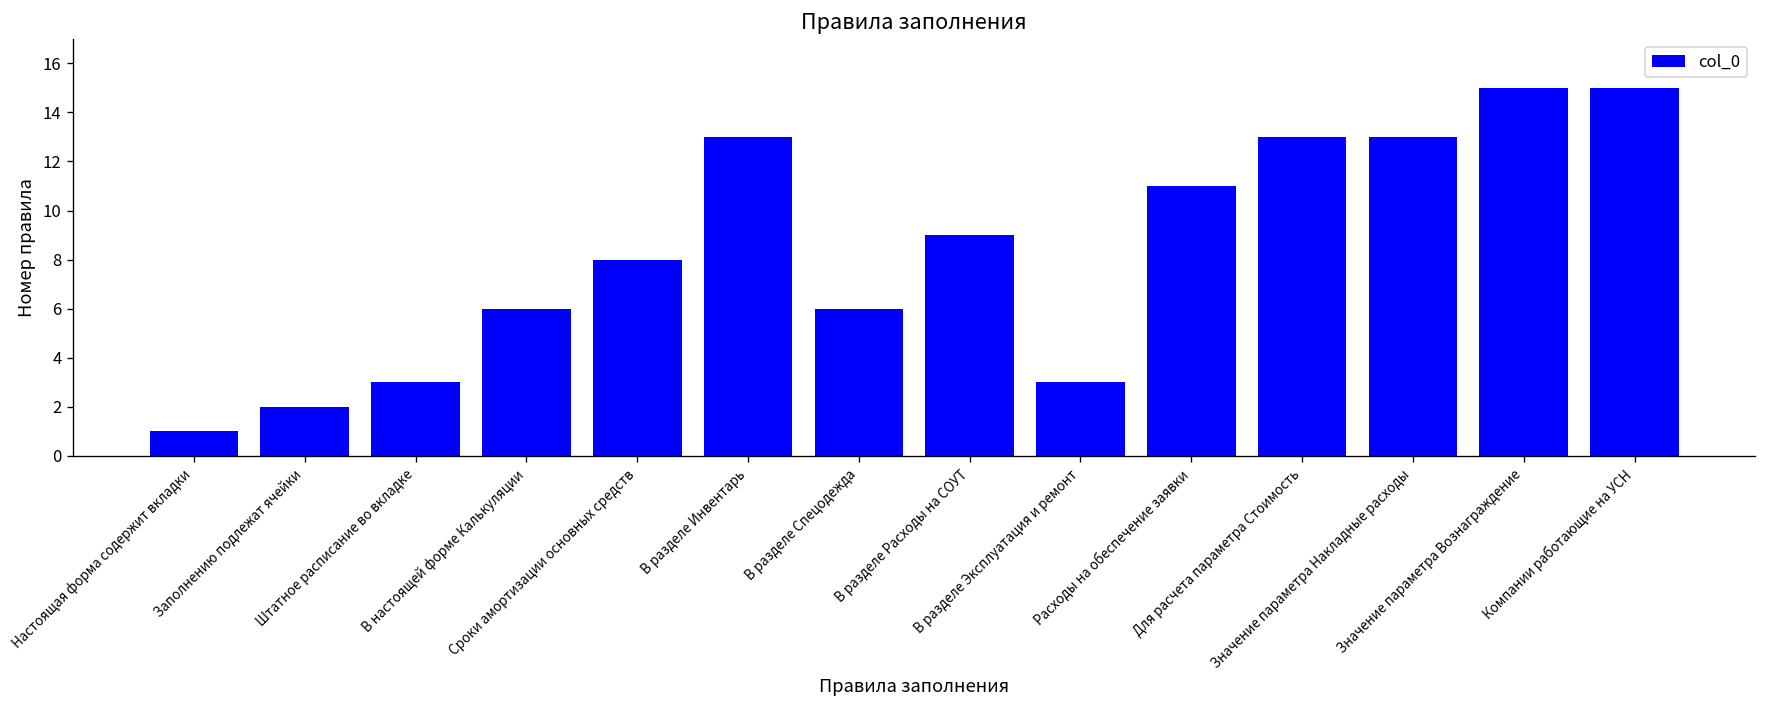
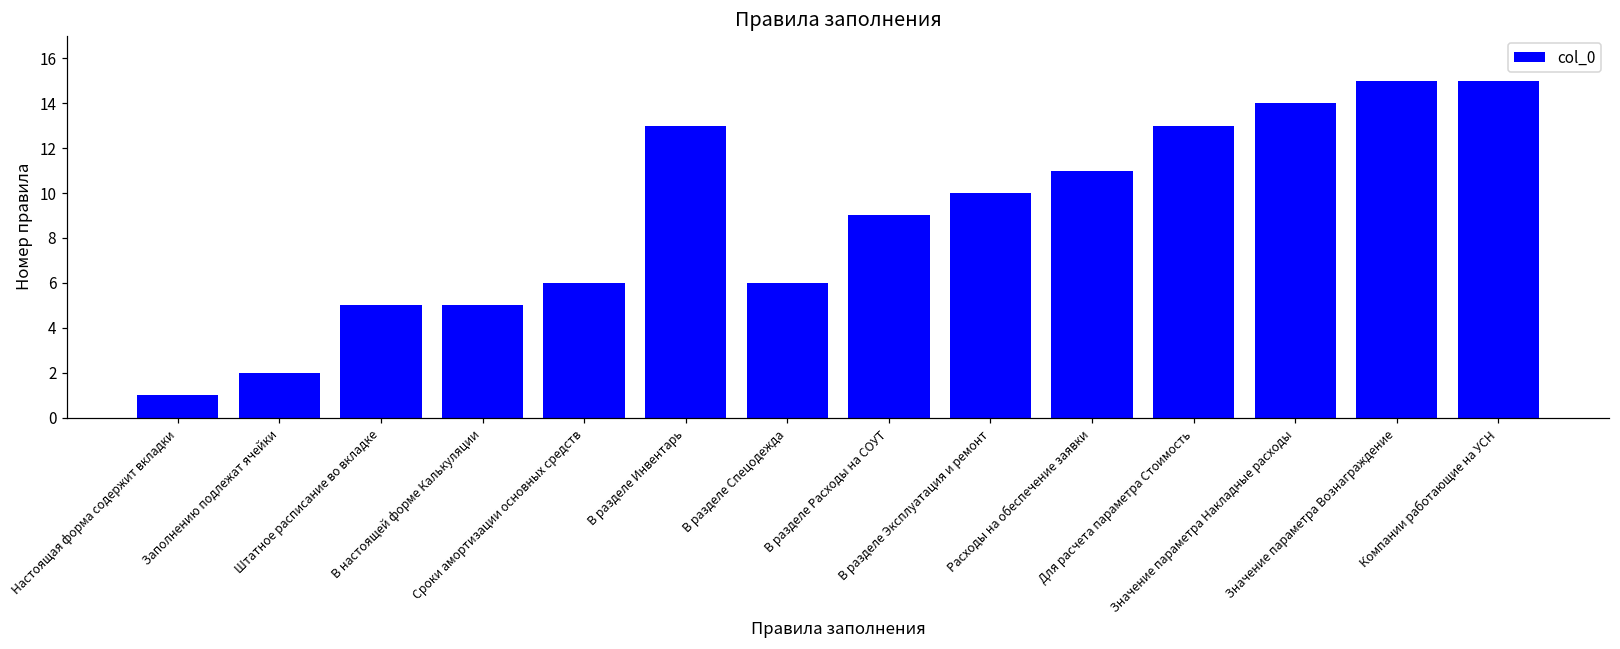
Штатное расписание во вкладке: 3 -> 5
В настоящей форме Калькуляции: 6 -> 5
Сроки амортизации основных средств: 8 -> 6
В разделе Эксплуатация и ремонт: 3 -> 10
Значение параметра Накладные расходы: 13 -> 14
